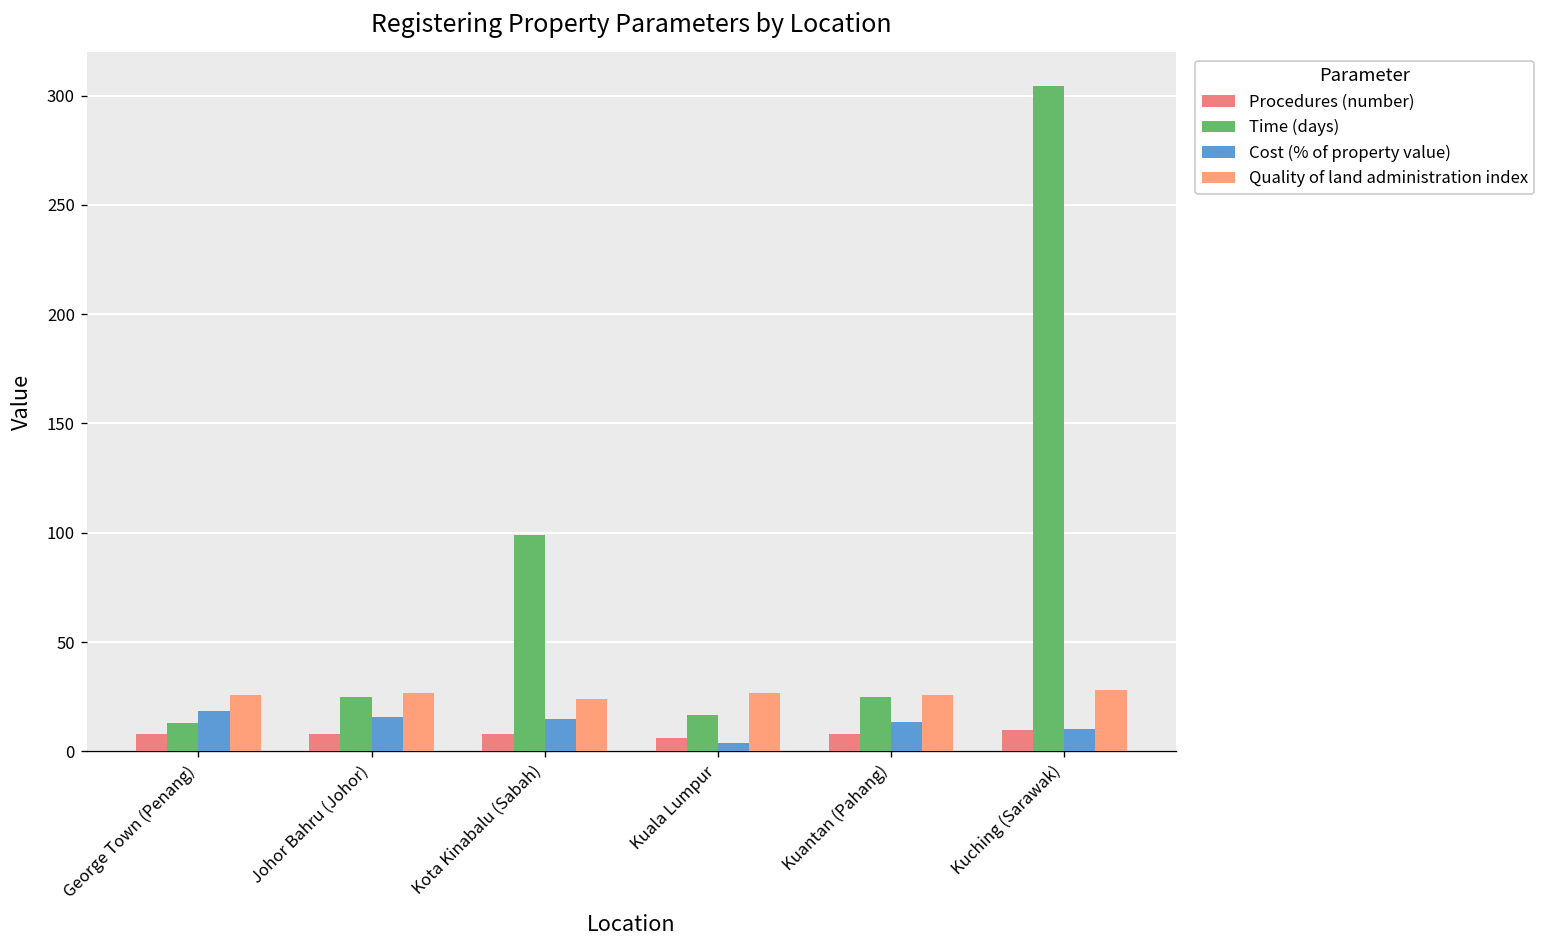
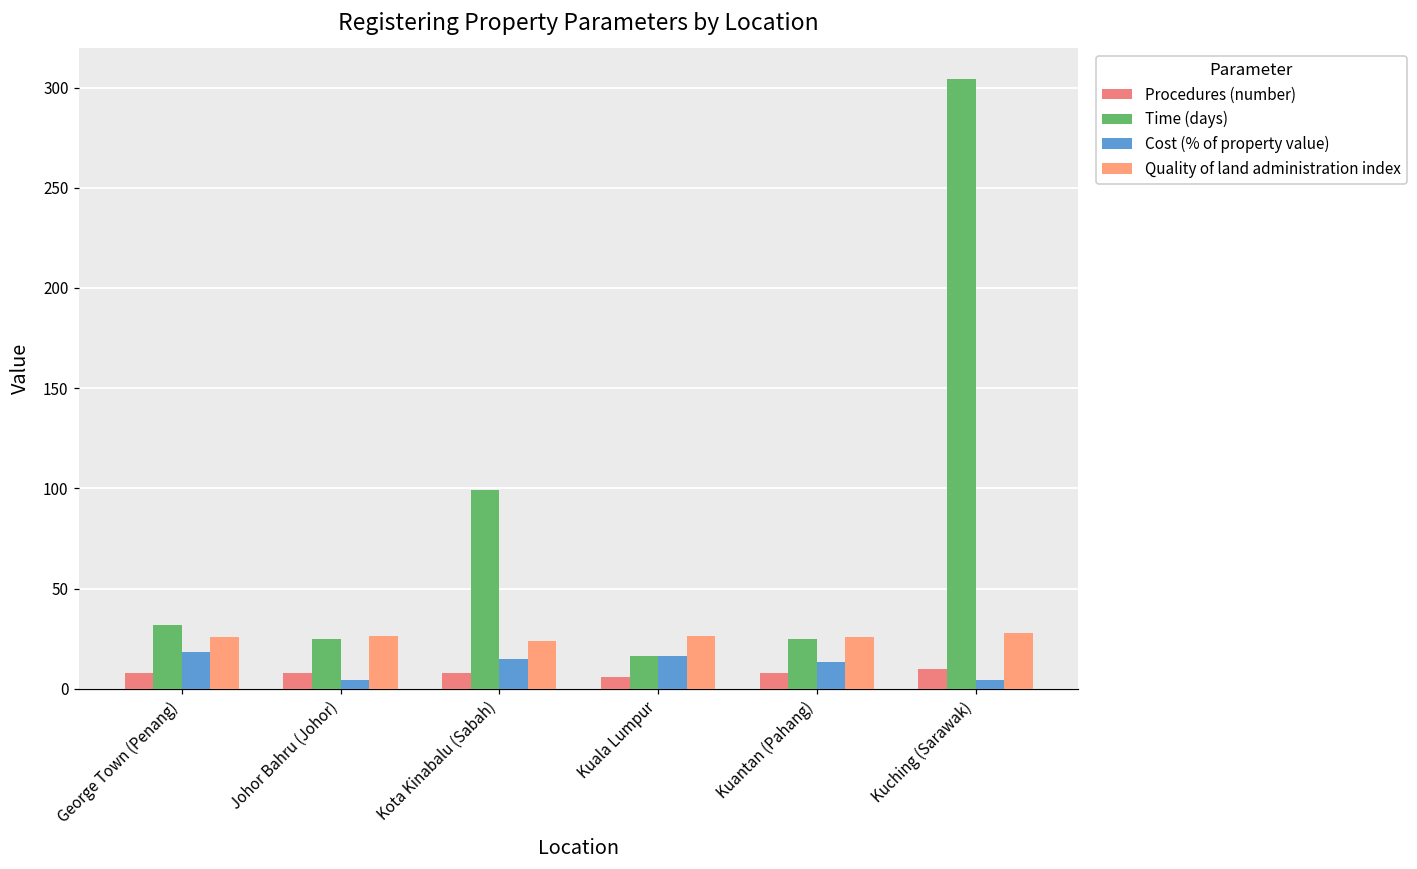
Time (days), George Town (Penang): 13 -> 32
Cost (% of property value), Johor Bahru (Johor): 16 -> 4
Cost (% of property value), Kuala Lumpur: 4 -> 16
Cost (% of property value), Kuching (Sarawak): 10 -> 4
